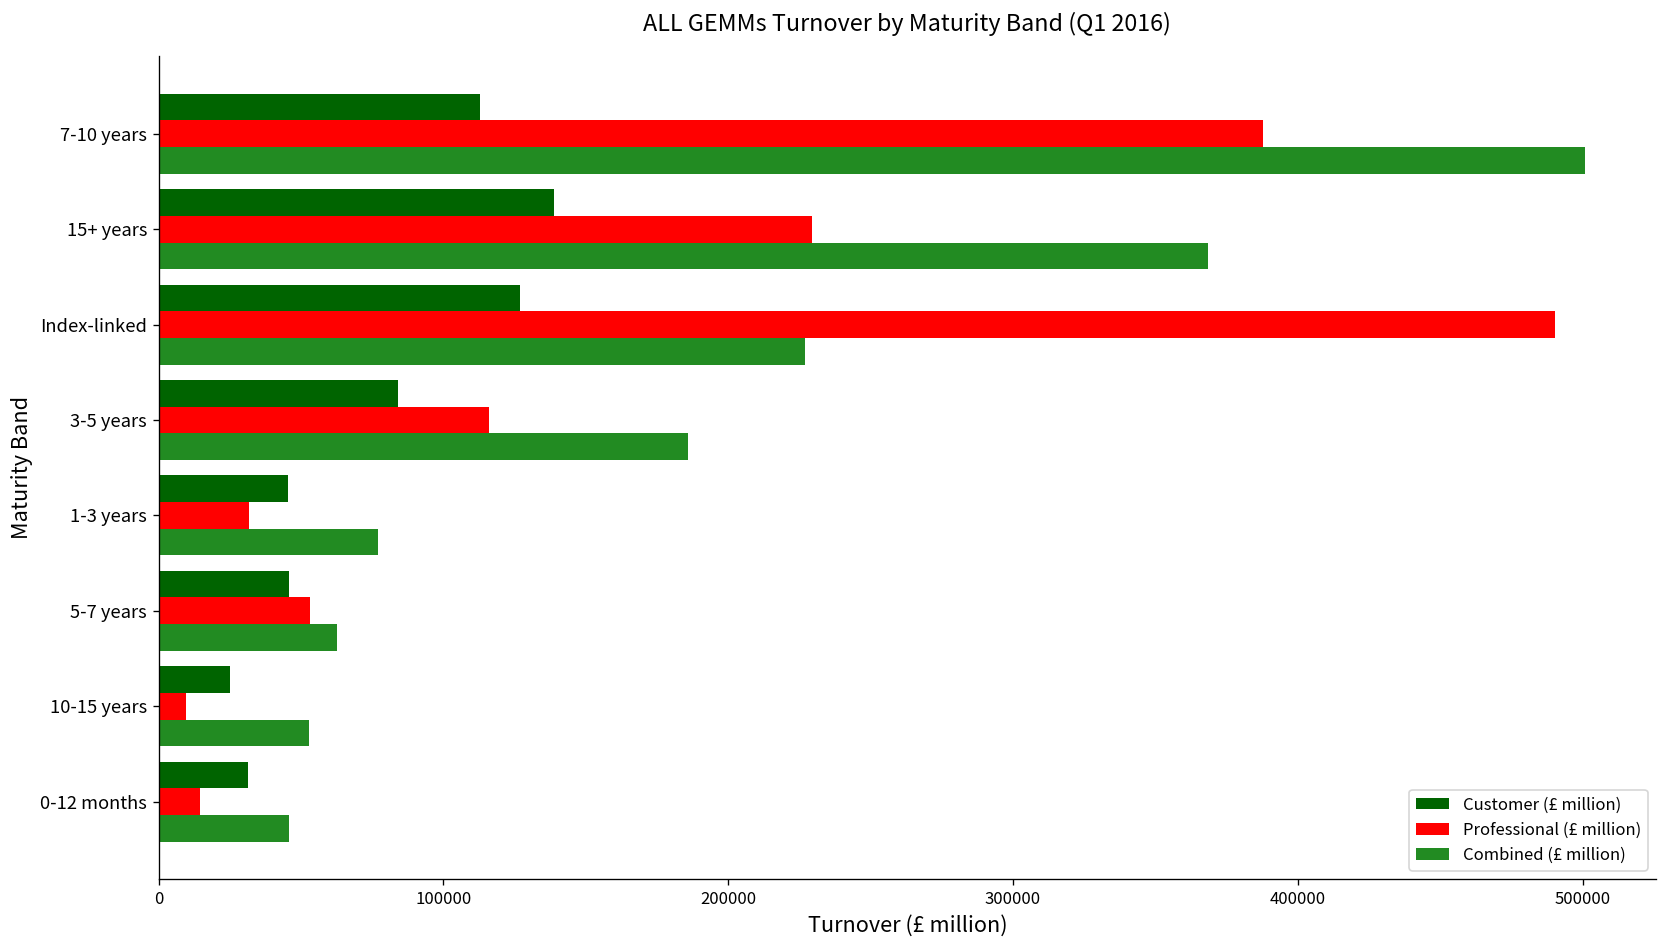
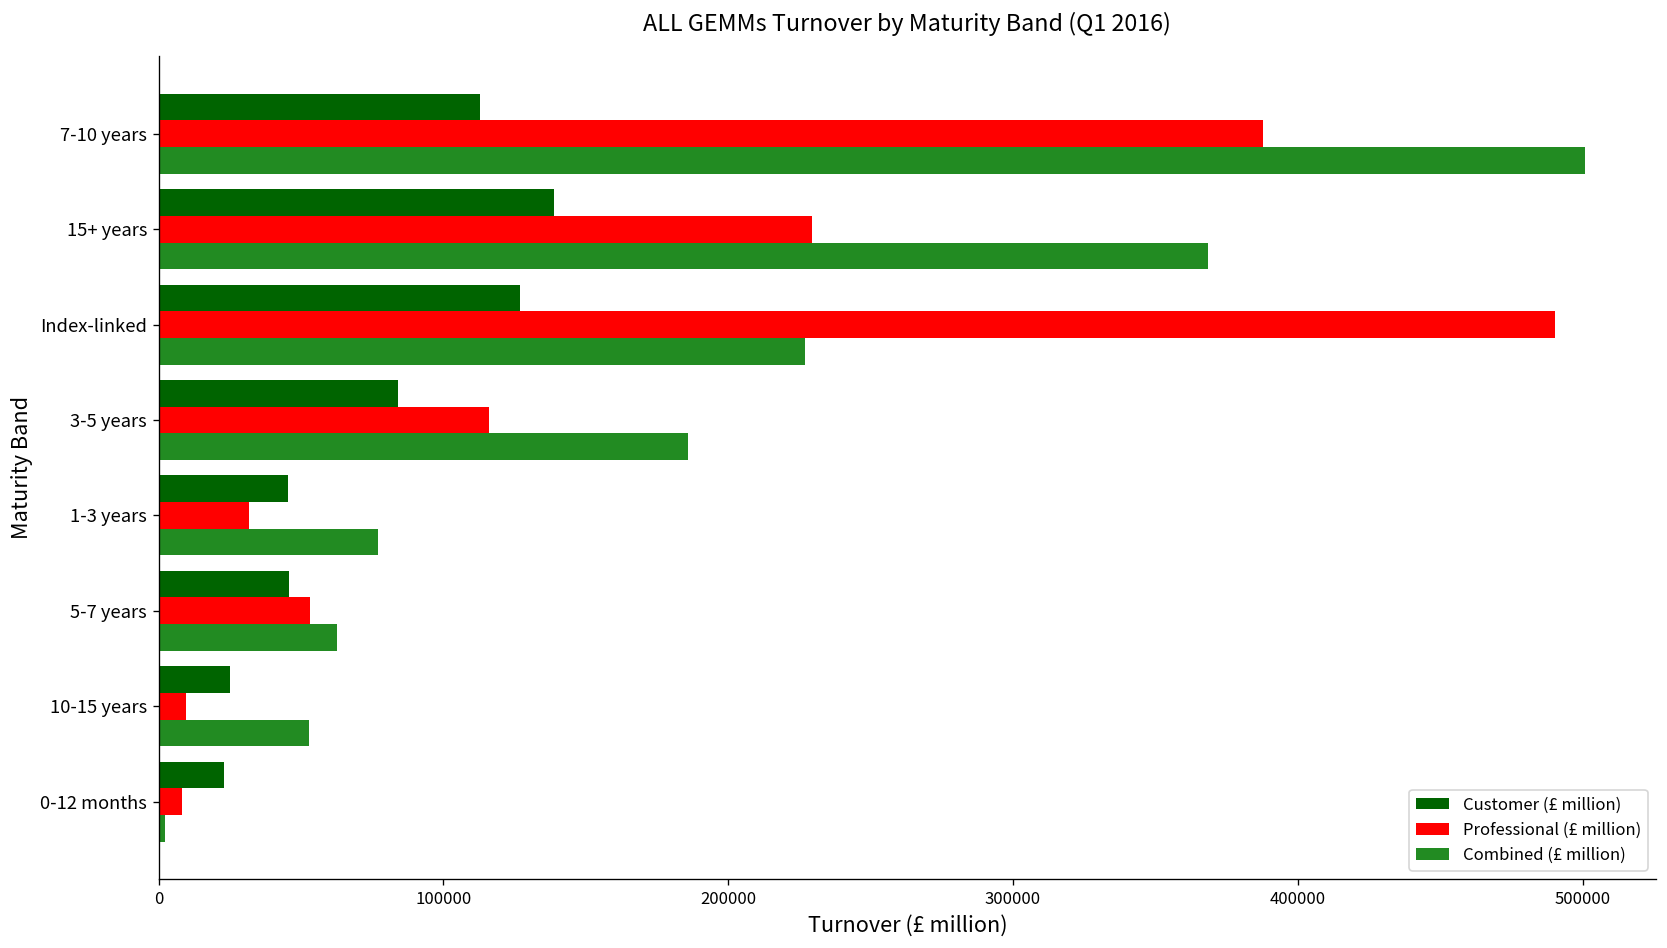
Customer (£ million), 0-12 months: 32000 -> 23000
Professional (£ million), 0-12 months: 14000 -> 8000
Combined (£ million), 0-12 months: 46000 -> 2000
